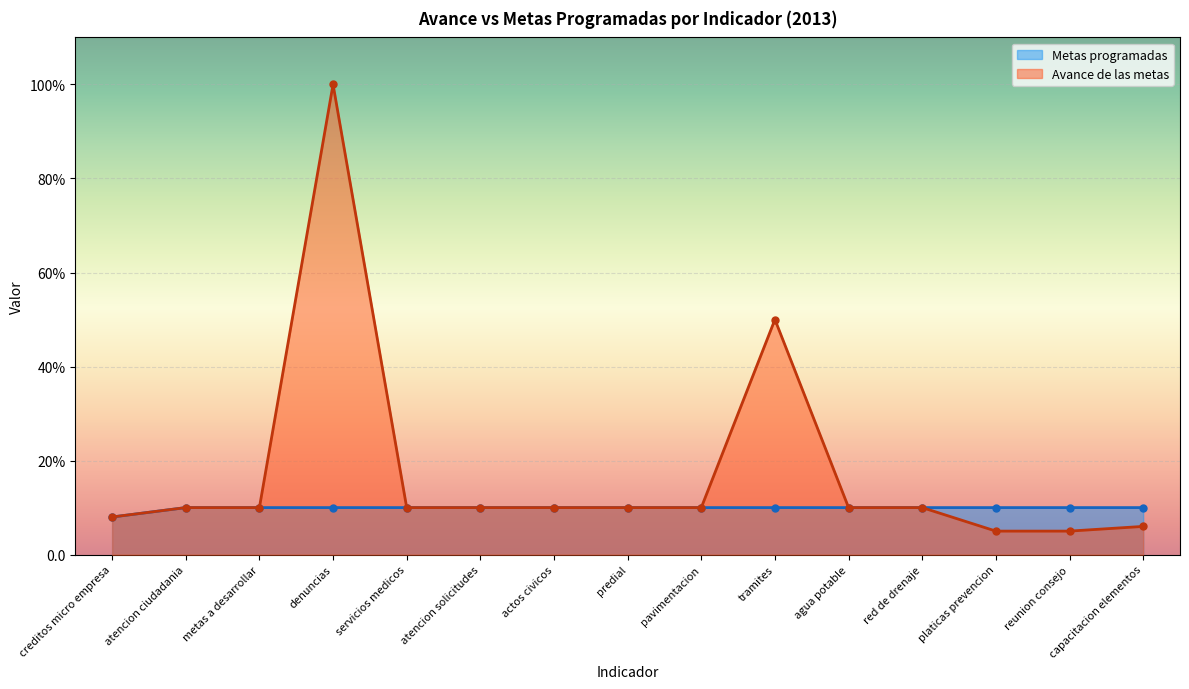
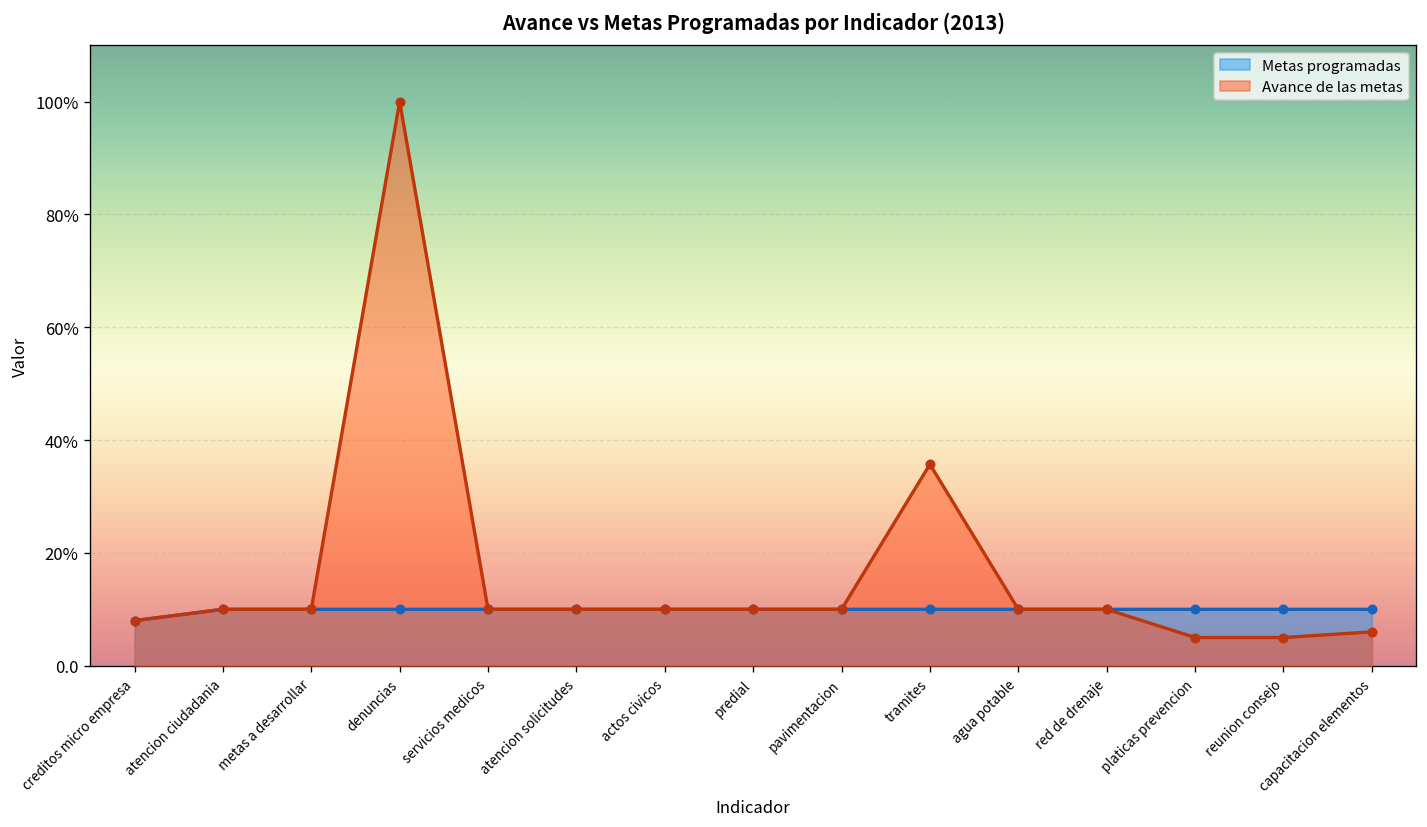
Avance de las metas, tramites: 50% -> 36%
